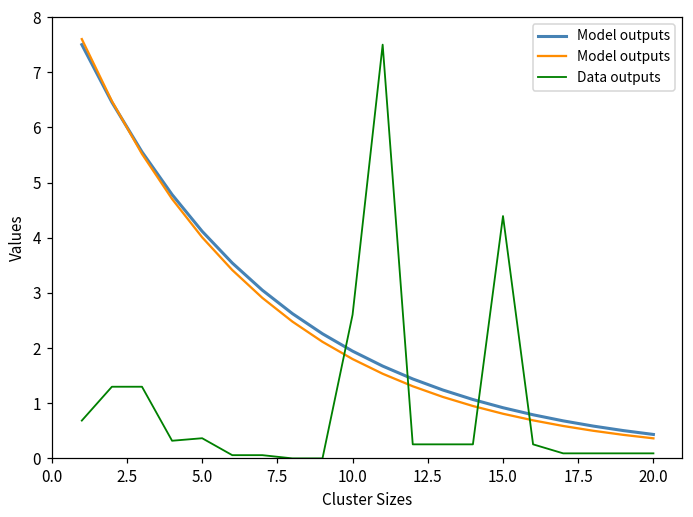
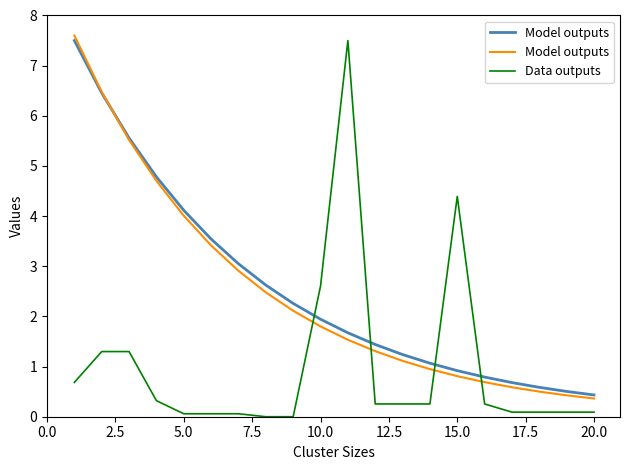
Data outputs, 5.0: 0.4 -> 0.1
